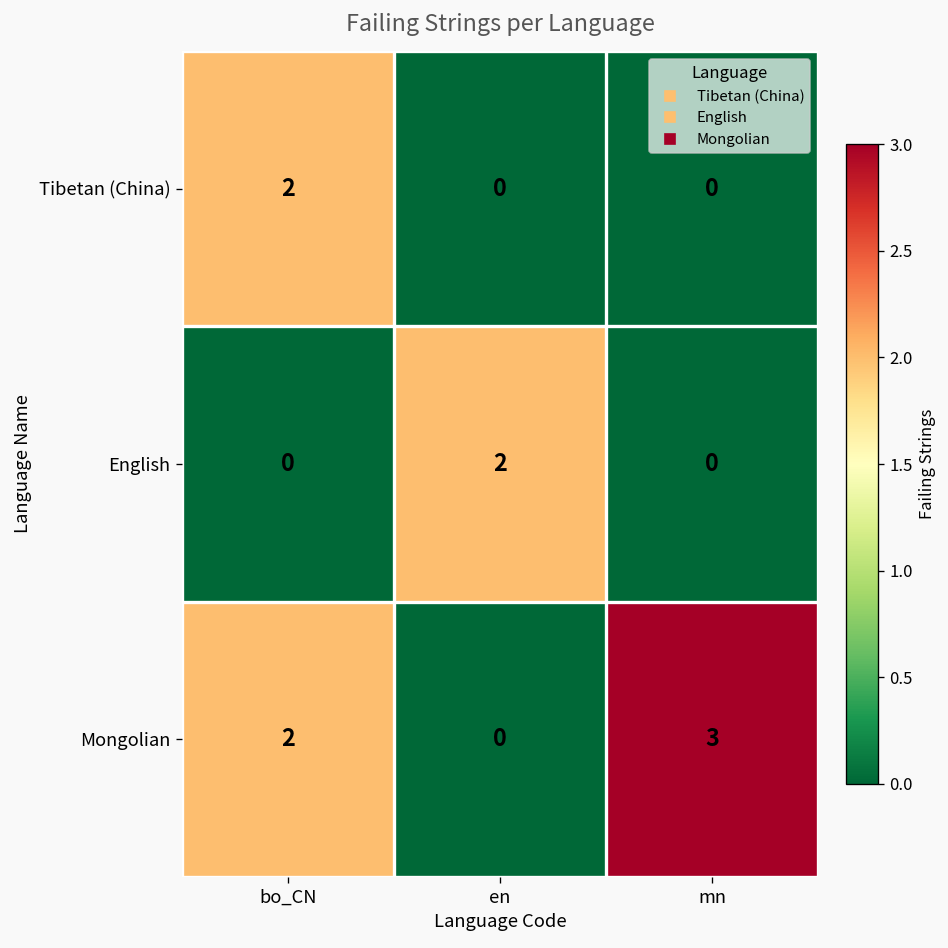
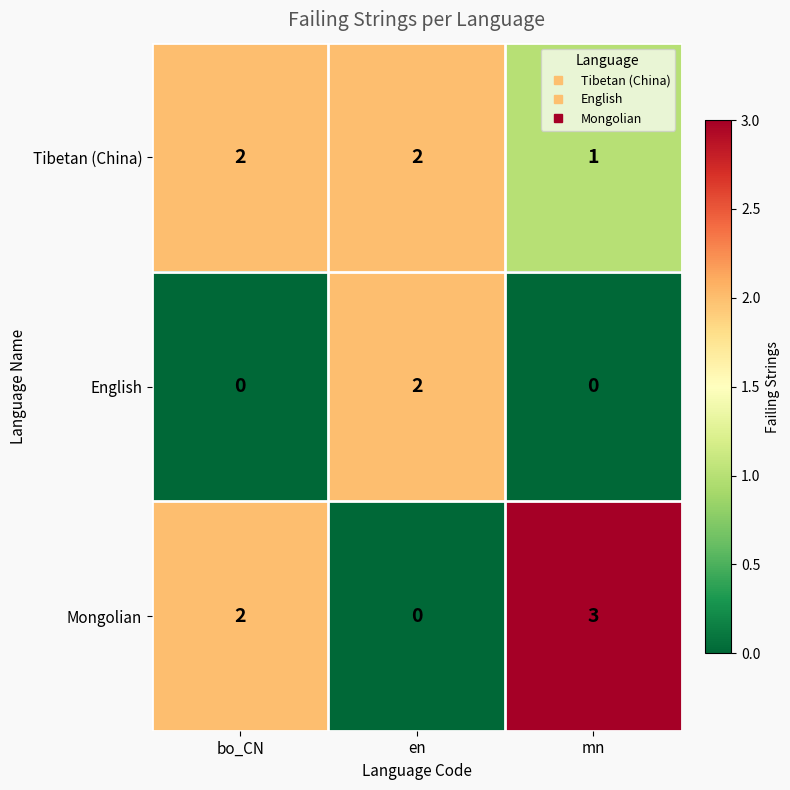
Tibetan (China), en: 0 -> 2
Tibetan (China), mn: 0 -> 1
